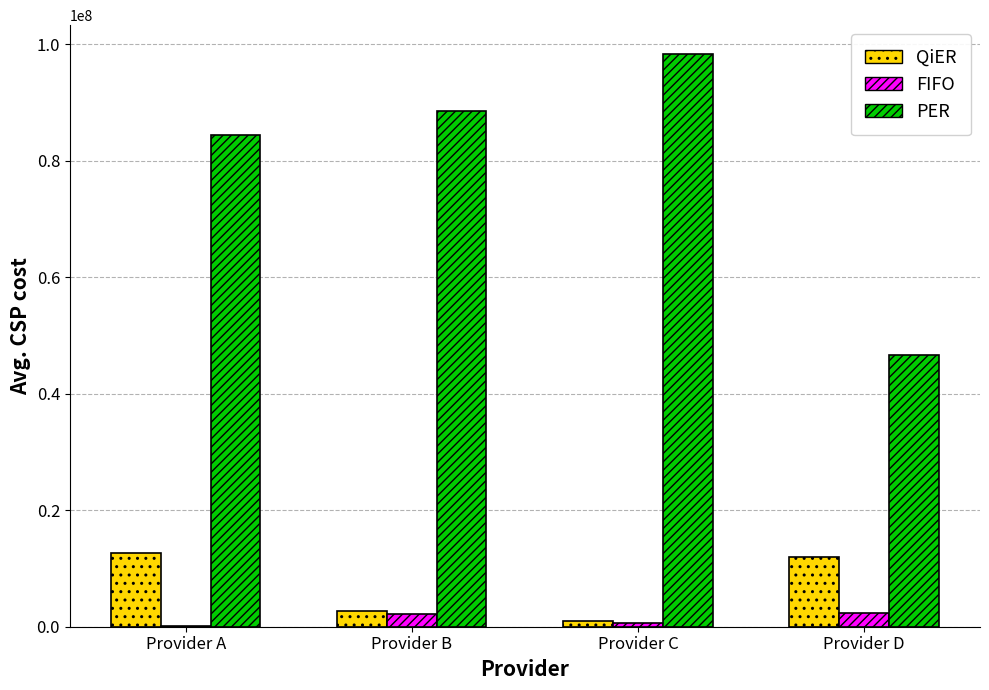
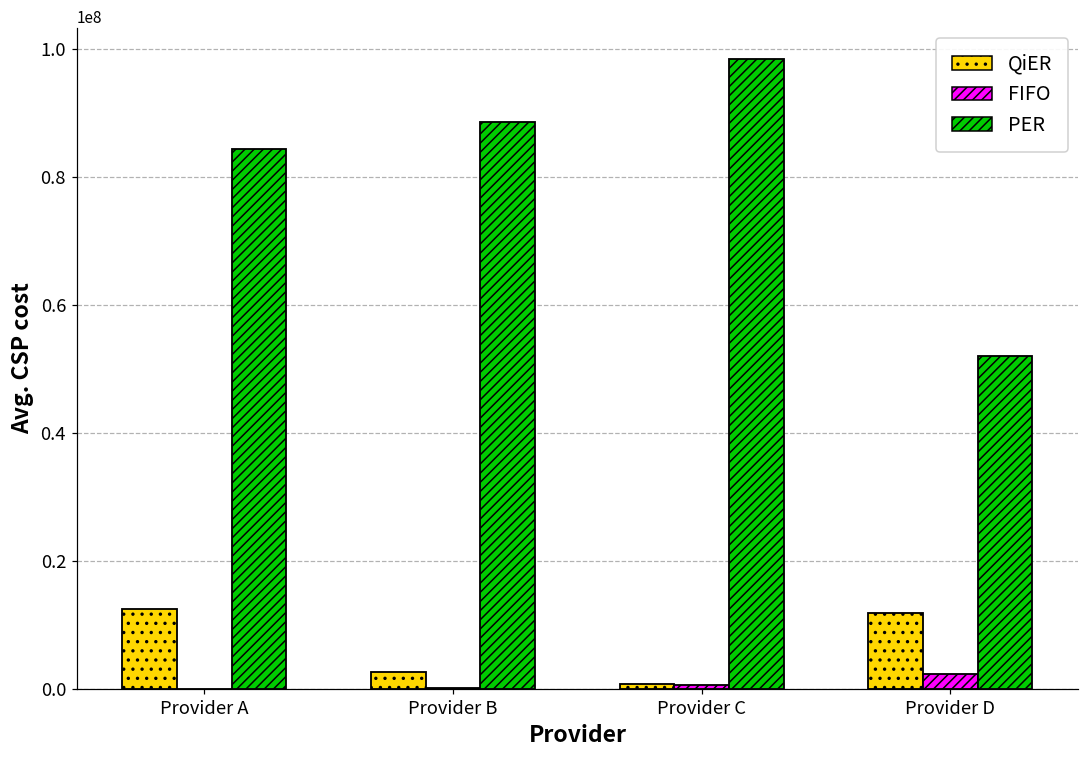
FIFO, Provider B: 2000000 -> 0
PER, Provider D: 47000000 -> 52000000
